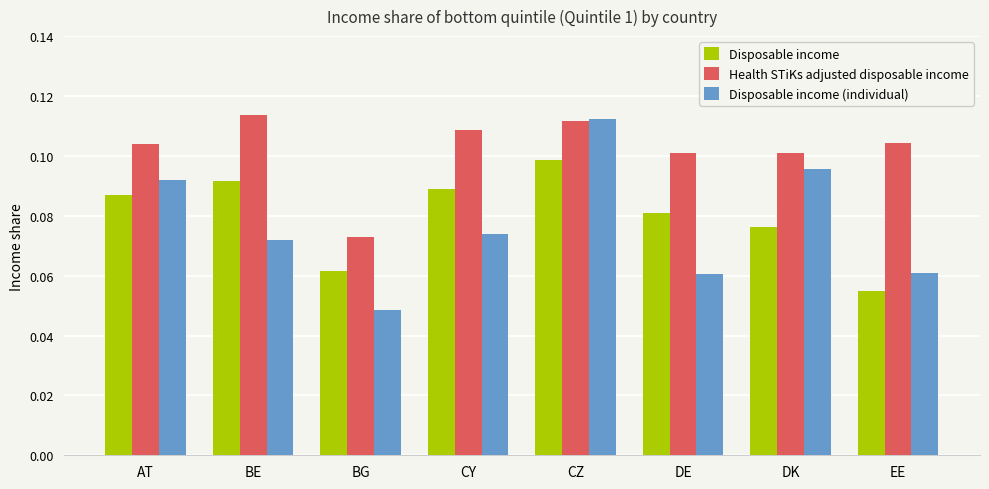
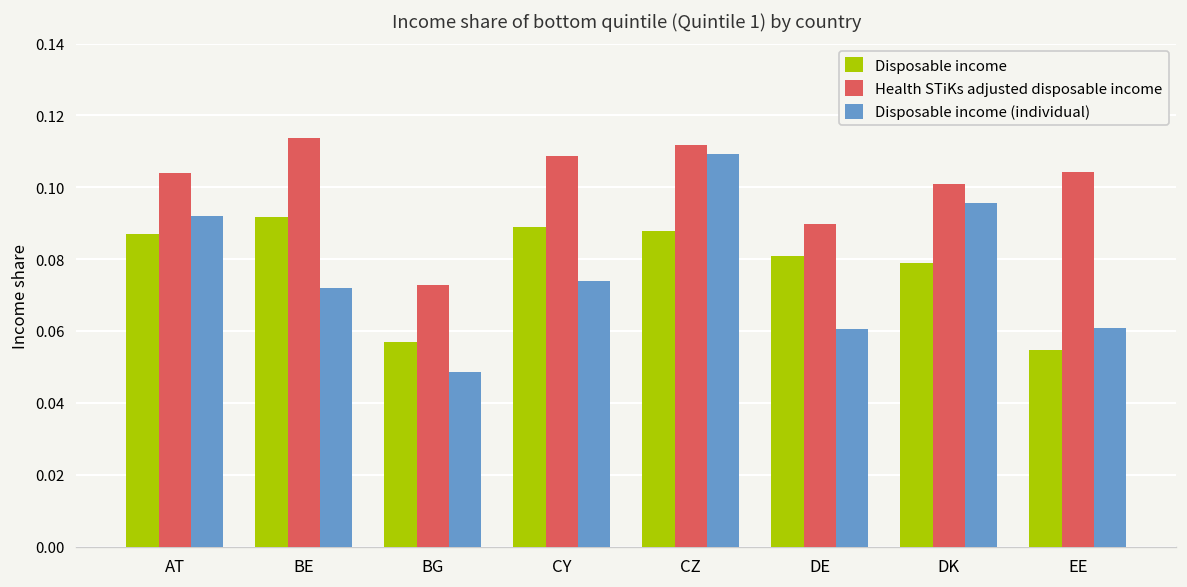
Disposable income, BG: 0.062 -> 0.057
Disposable income, CZ: 0.099 -> 0.088
Disposable income (individual), CZ: 0.112 -> 0.109
Health STiKs adjusted disposable income, DE: 0.101 -> 0.090
Disposable income, DK: 0.076 -> 0.079
